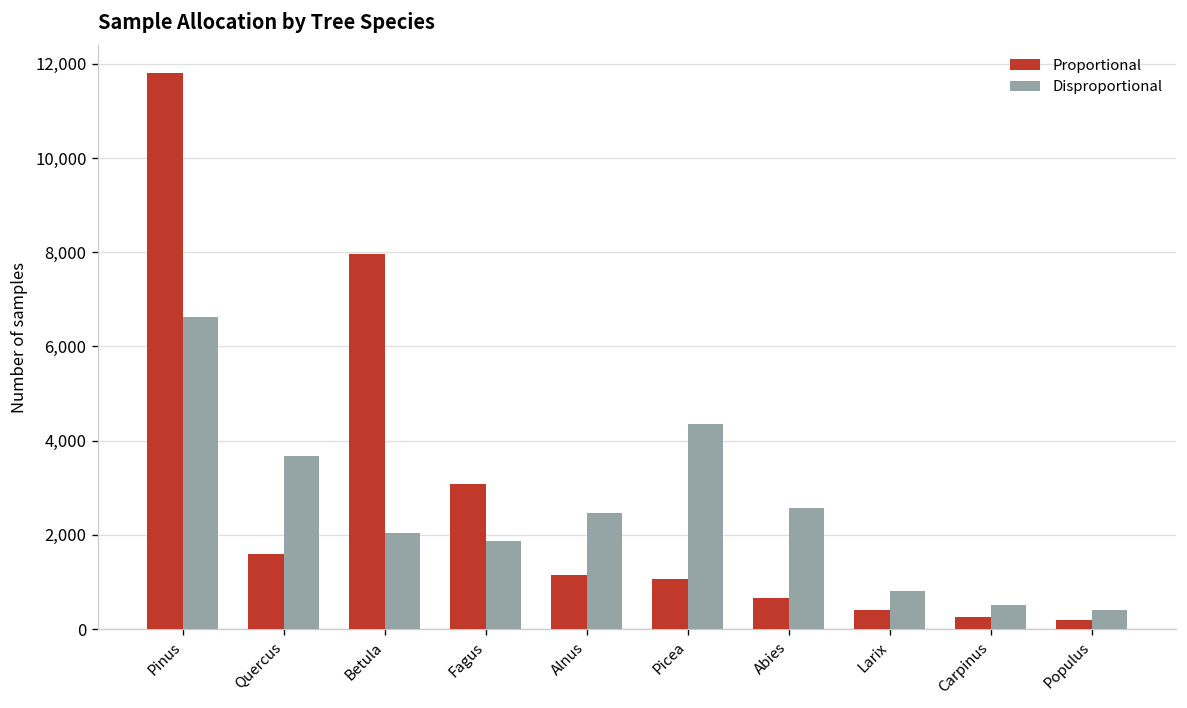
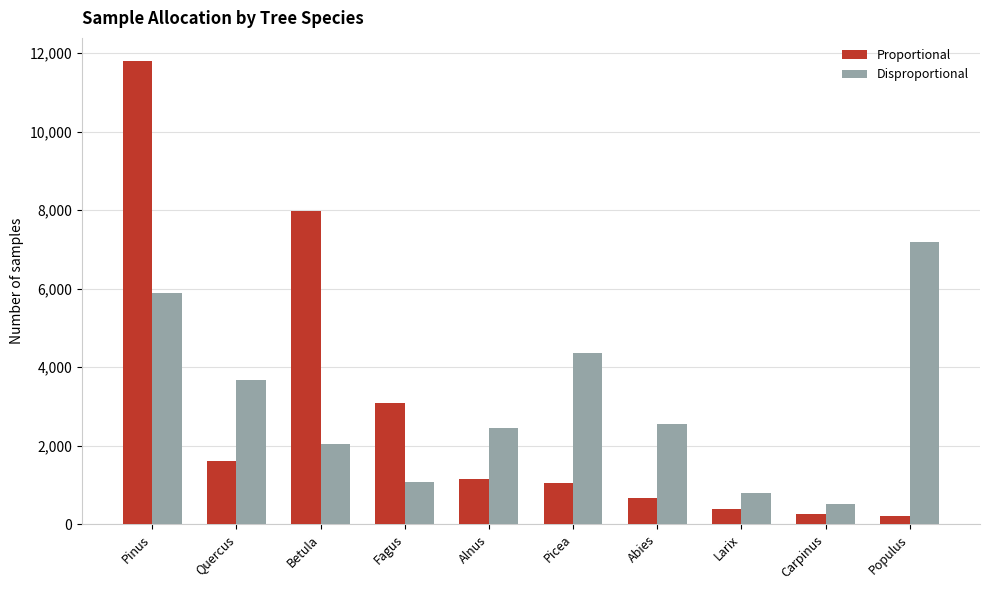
Disproportional, Pinus: 6,600 -> 5,900
Disproportional, Fagus: 1,900 -> 1,100
Disproportional, Populus: 400 -> 7,200
